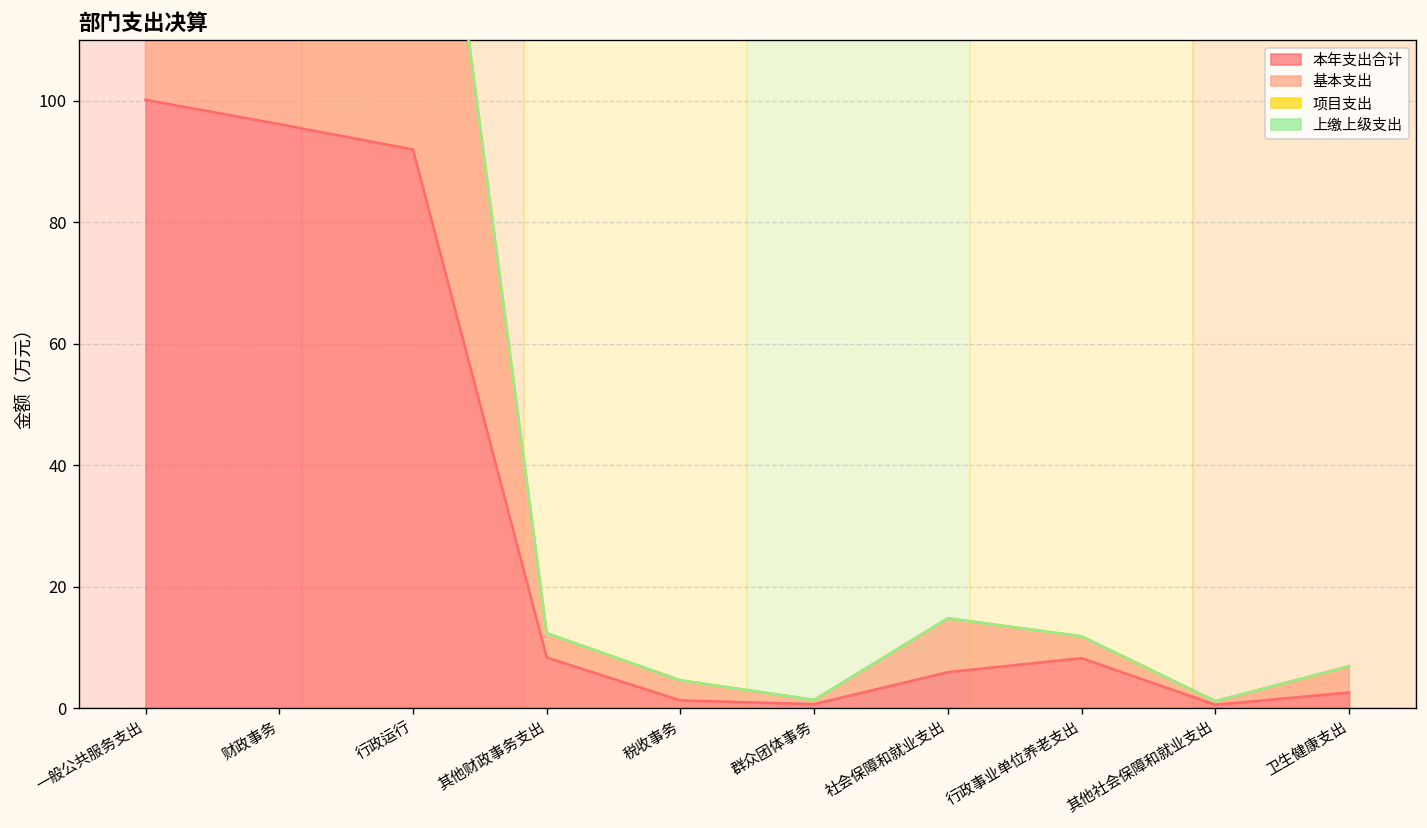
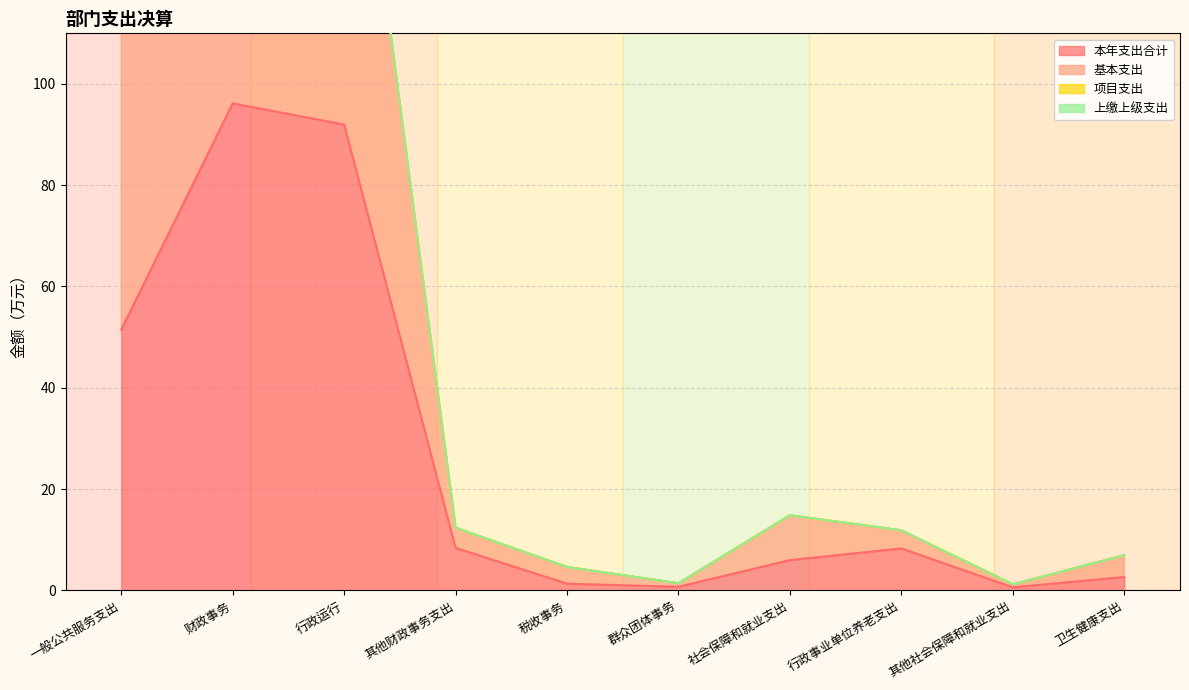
本年支出合计, 一般公共服务支出: 100 -> 51
